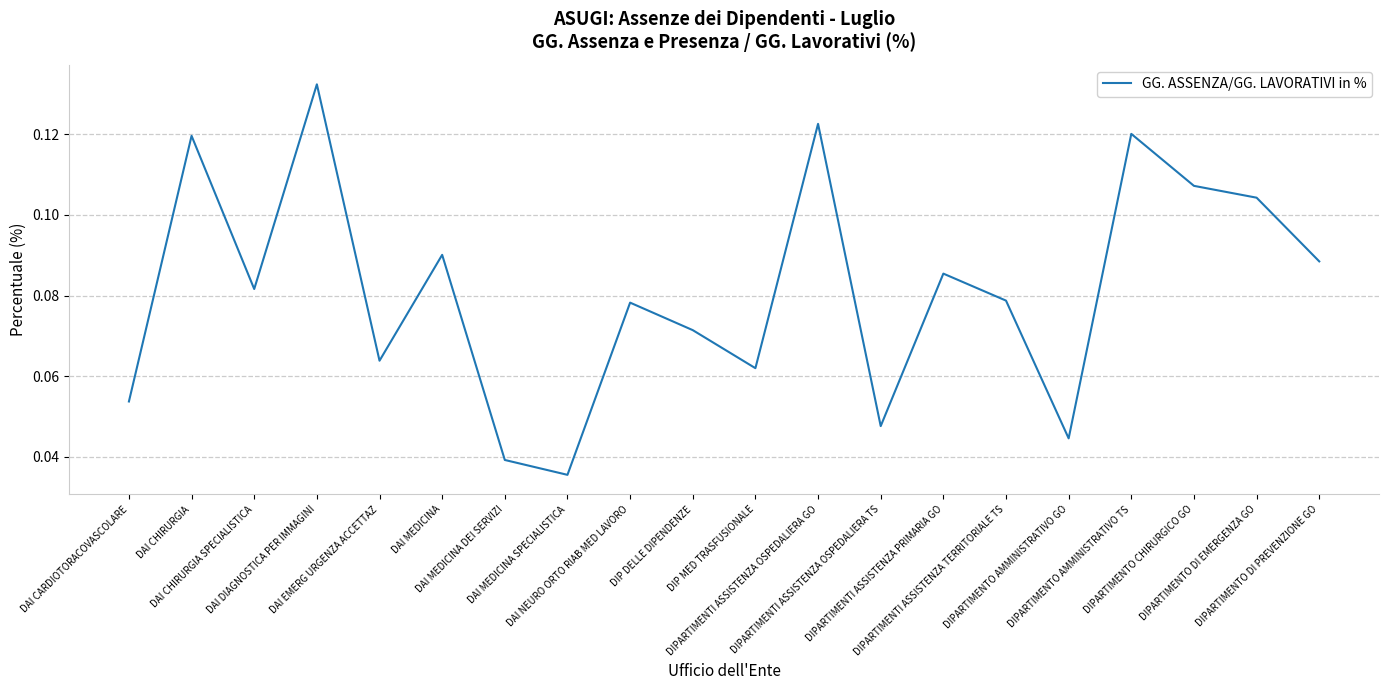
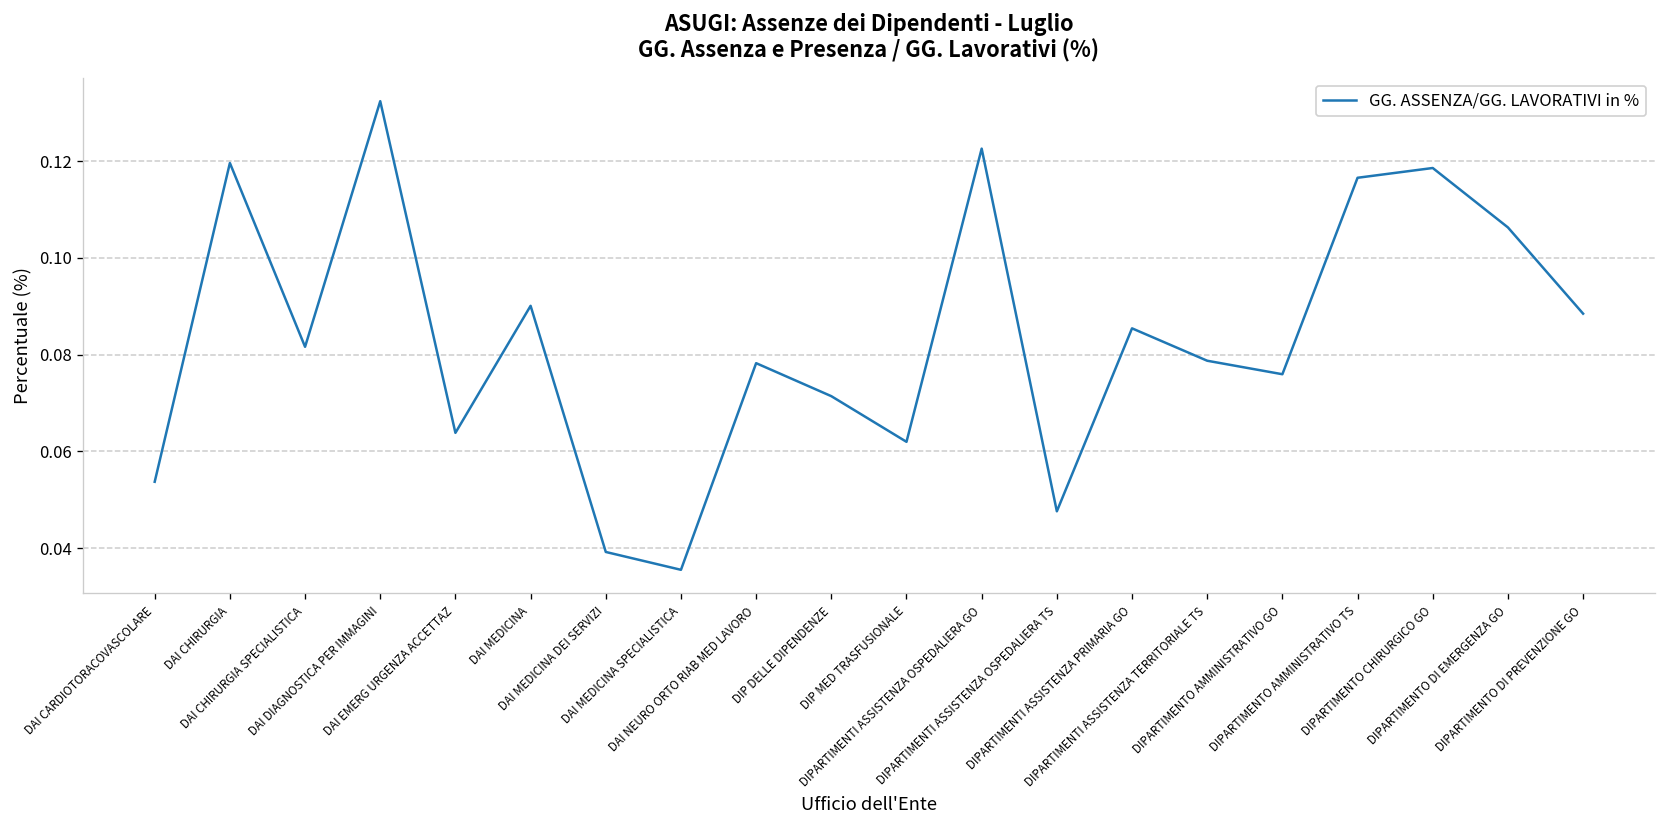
DIPARTIMENTO AMMINISTRATIVO GO: 0.045 -> 0.076
DIPARTIMENTO AMMINISTRATIVO TS: 0.120 -> 0.117
DIPARTIMENTO CHIRURGICO GO: 0.107 -> 0.119
DIPARTIMENTO DI EMERGENZA GO: 0.104 -> 0.106
